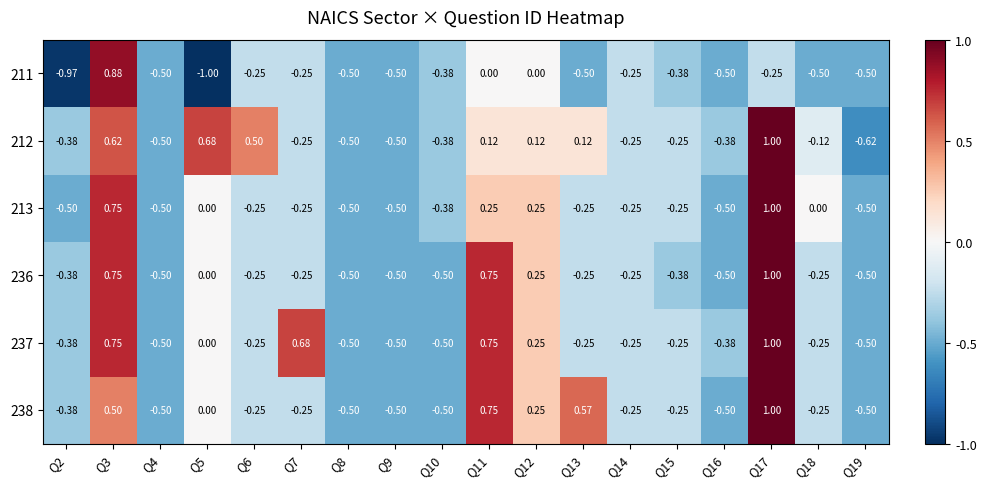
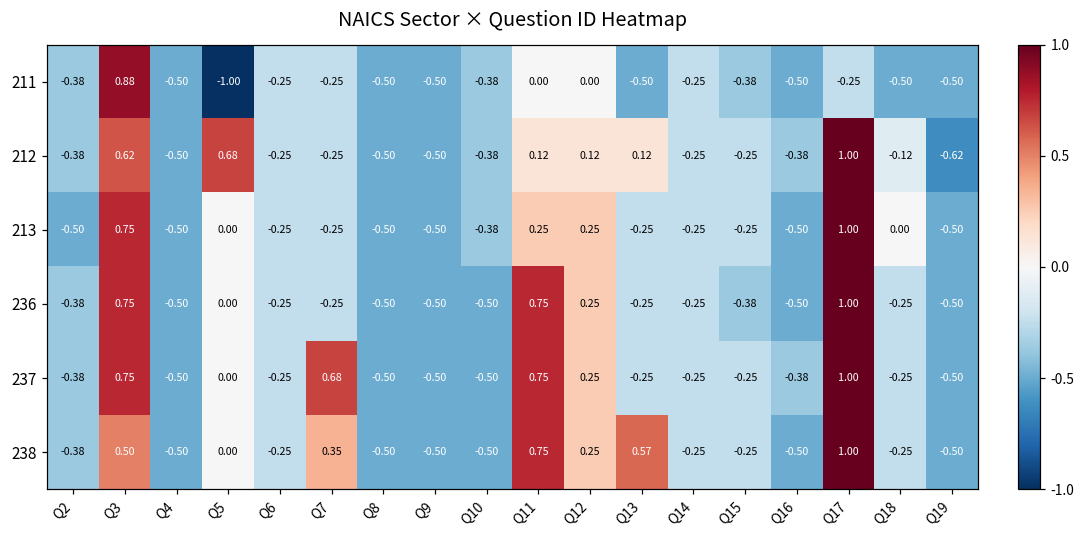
211, Q2: -0.97 -> -0.38
212, Q6: 0.50 -> -0.25
238, Q7: -0.25 -> 0.35
